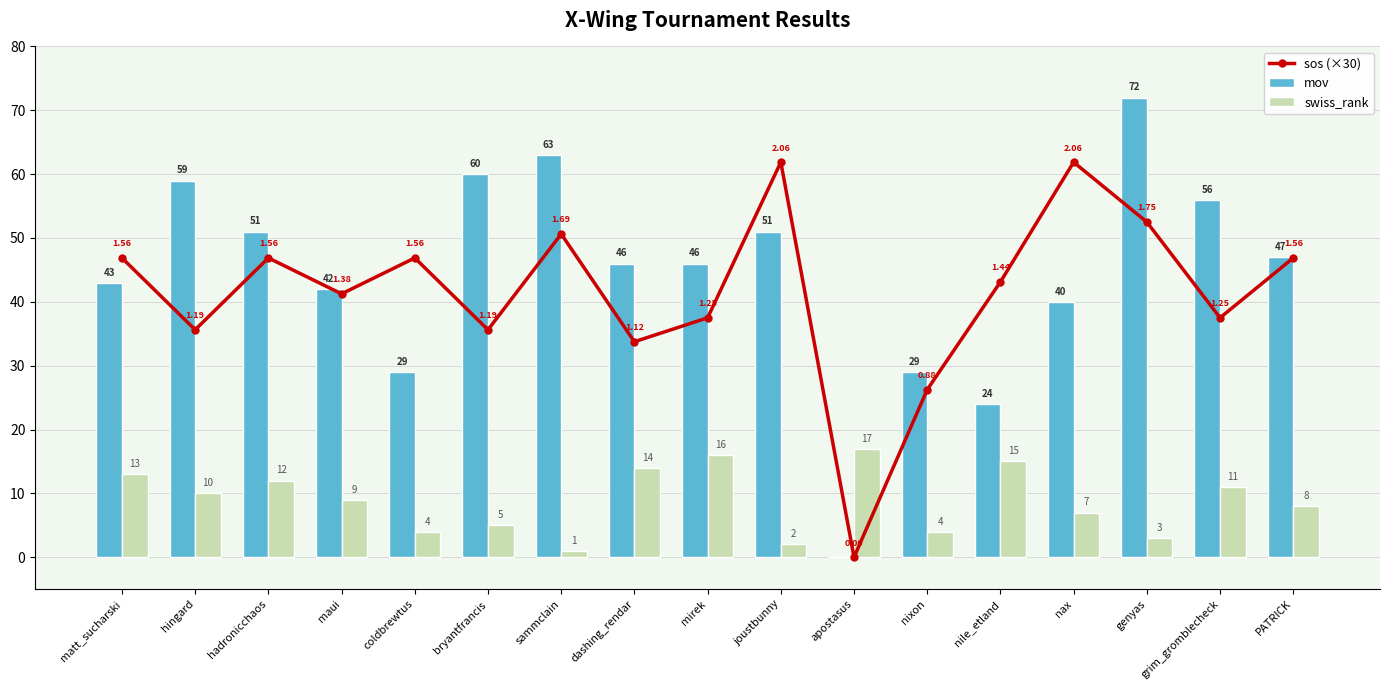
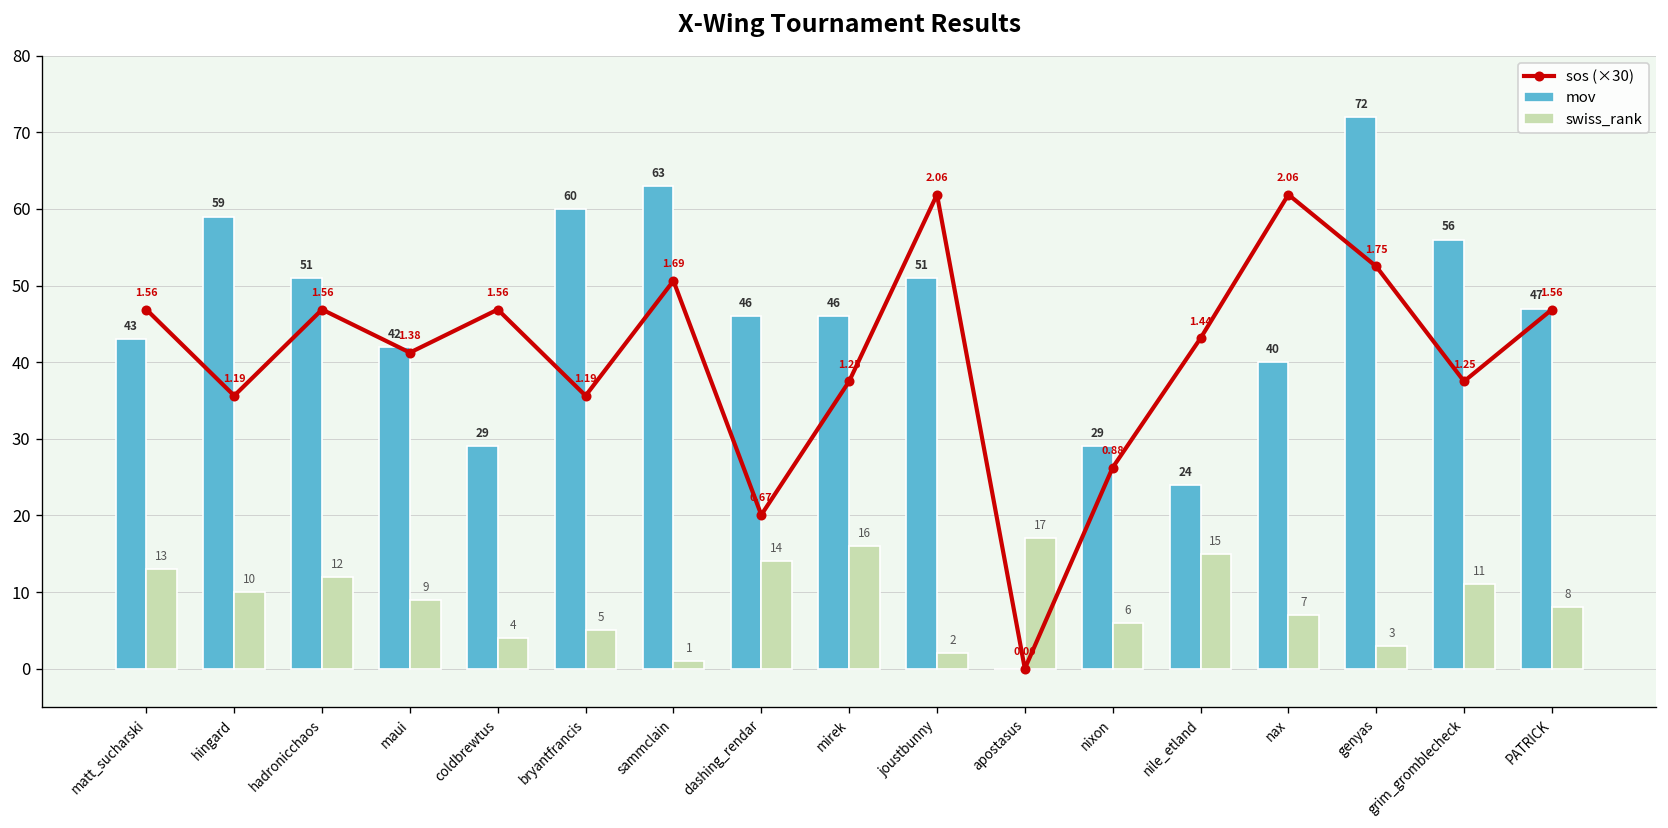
sos (×30), dashing_rendar: 1.12 -> 0.67
swiss_rank, nixon: 4 -> 6
